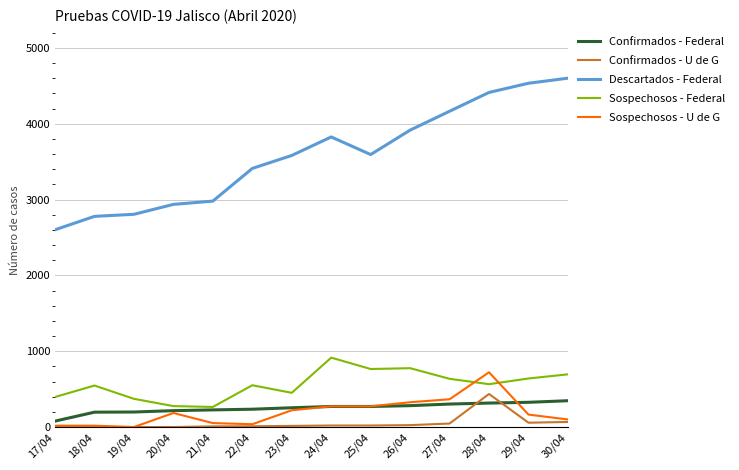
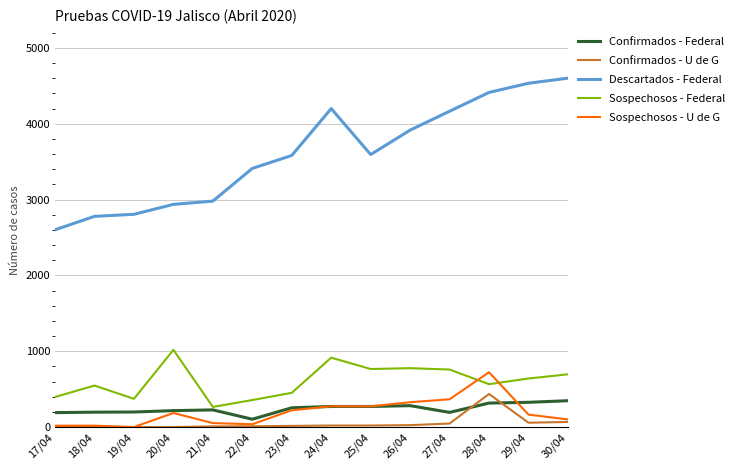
Confirmados - Federal, 17/04: 100 -> 200
Sospechosos - Federal, 20/04: 300 -> 1000
Confirmados - Federal, 22/04: 200 -> 100
Sospechosos - Federal, 22/04: 600 -> 400
Descartados - Federal, 24/04: 3800 -> 4200
Confirmados - Federal, 27/04: 300 -> 200
Sospechosos - Federal, 27/04: 600 -> 800
